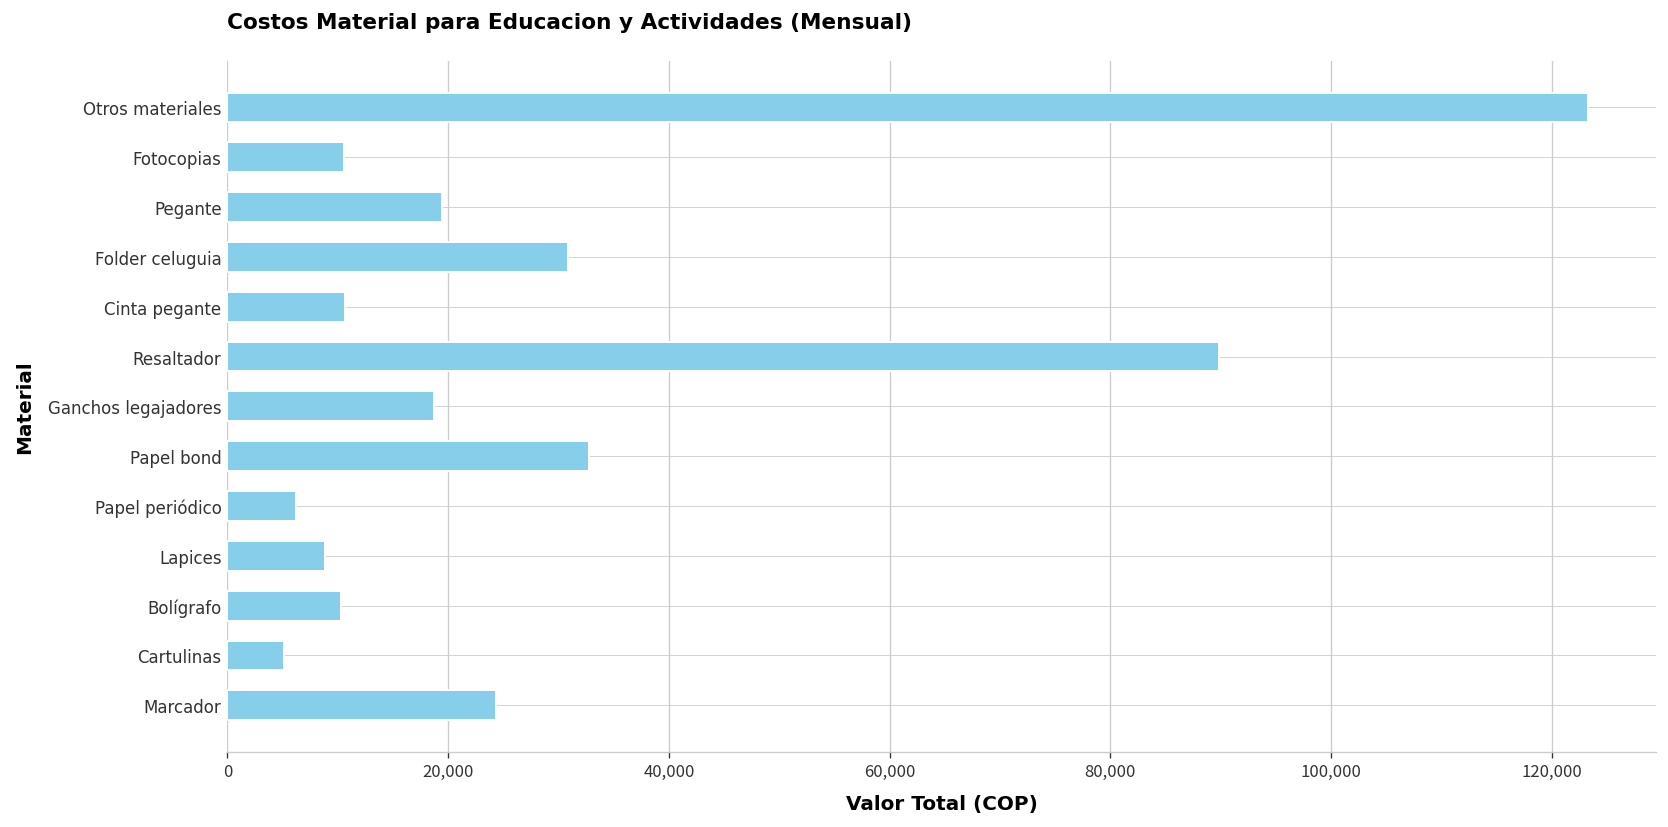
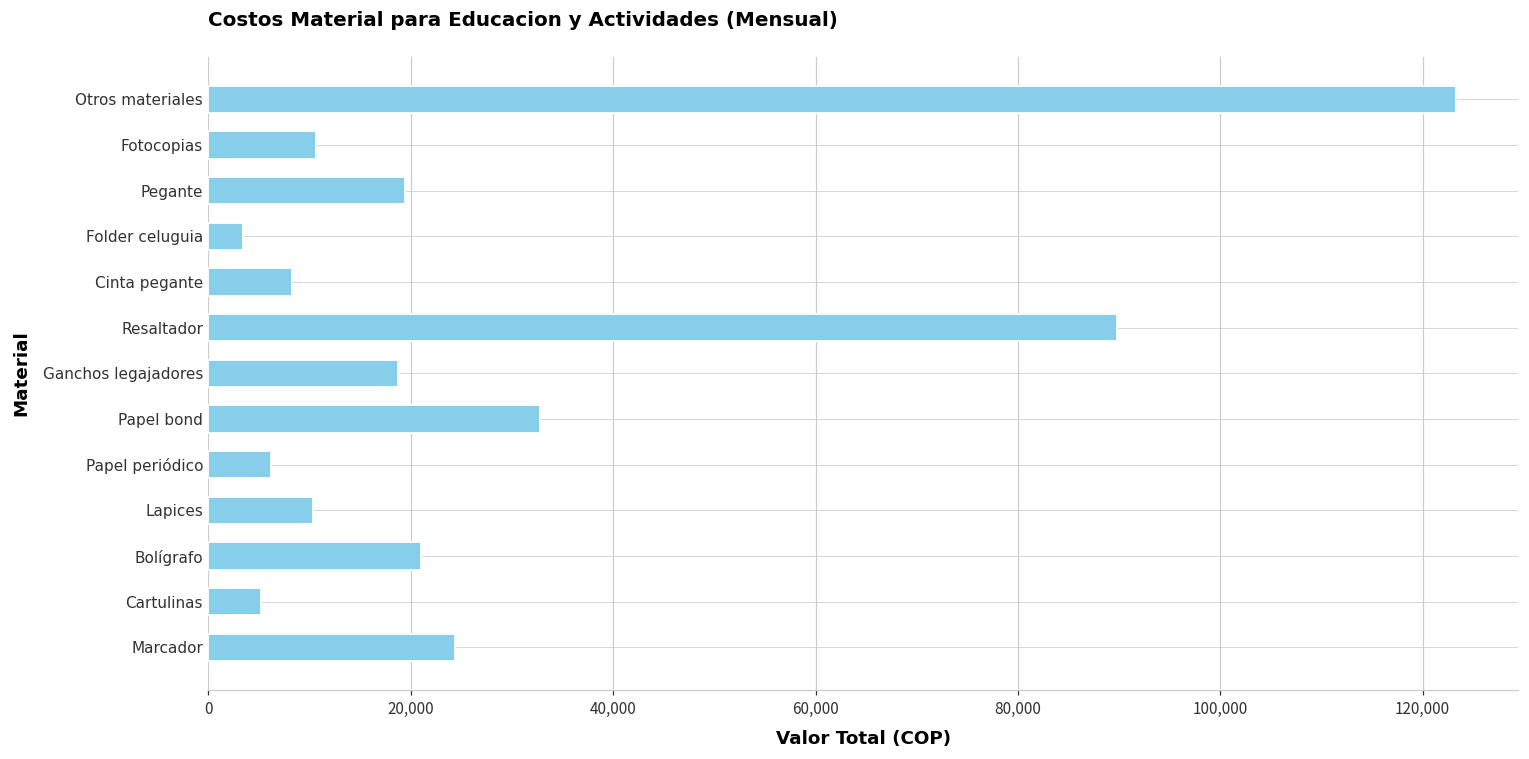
Folder celuguia: 31,000 -> 3,000
Cinta pegante: 11,000 -> 8,000
Lapices: 9,000 -> 10,000
Bolígrafo: 10,000 -> 21,000
